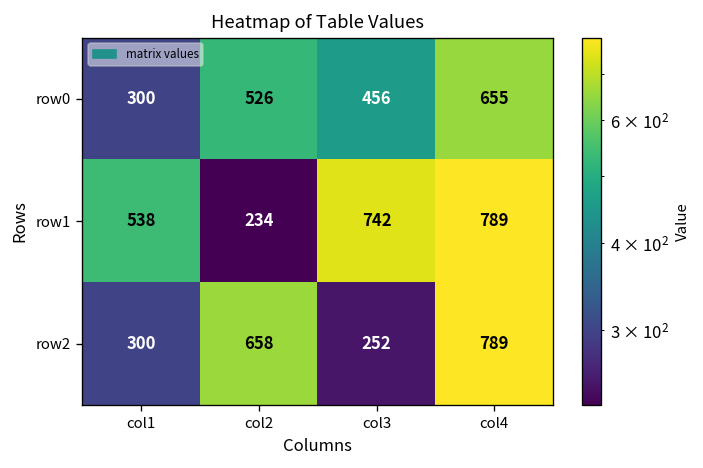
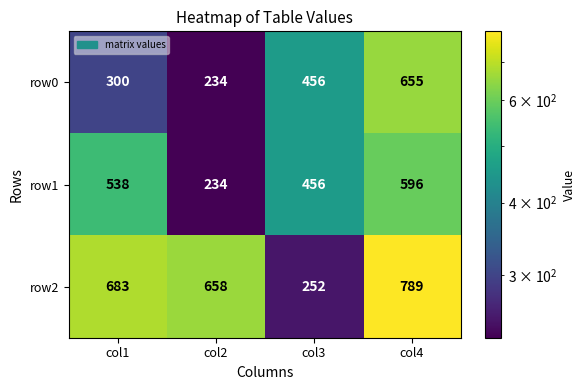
row0, col2: 526 -> 234
row1, col3: 742 -> 456
row1, col4: 789 -> 596
row2, col1: 300 -> 683
